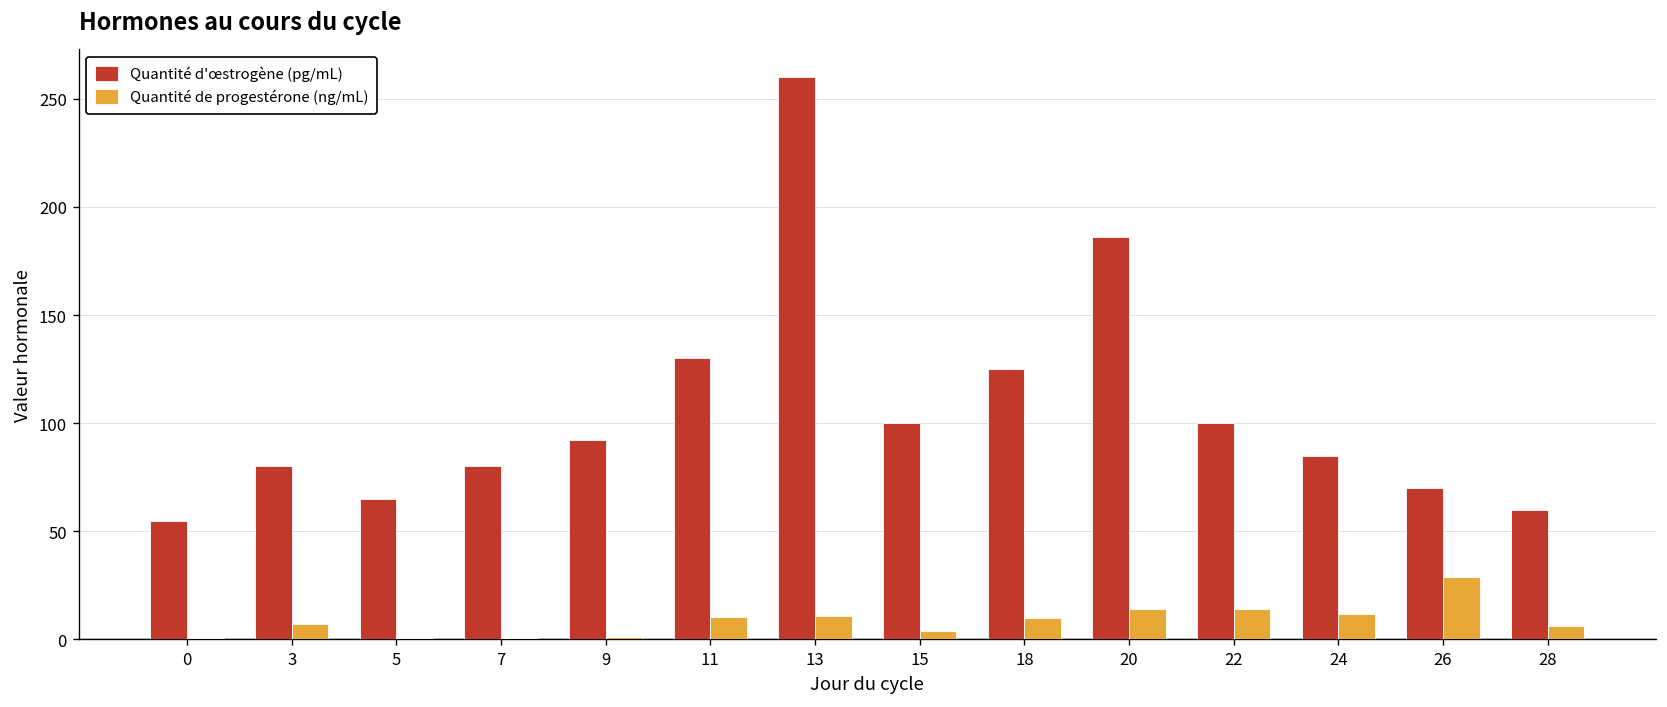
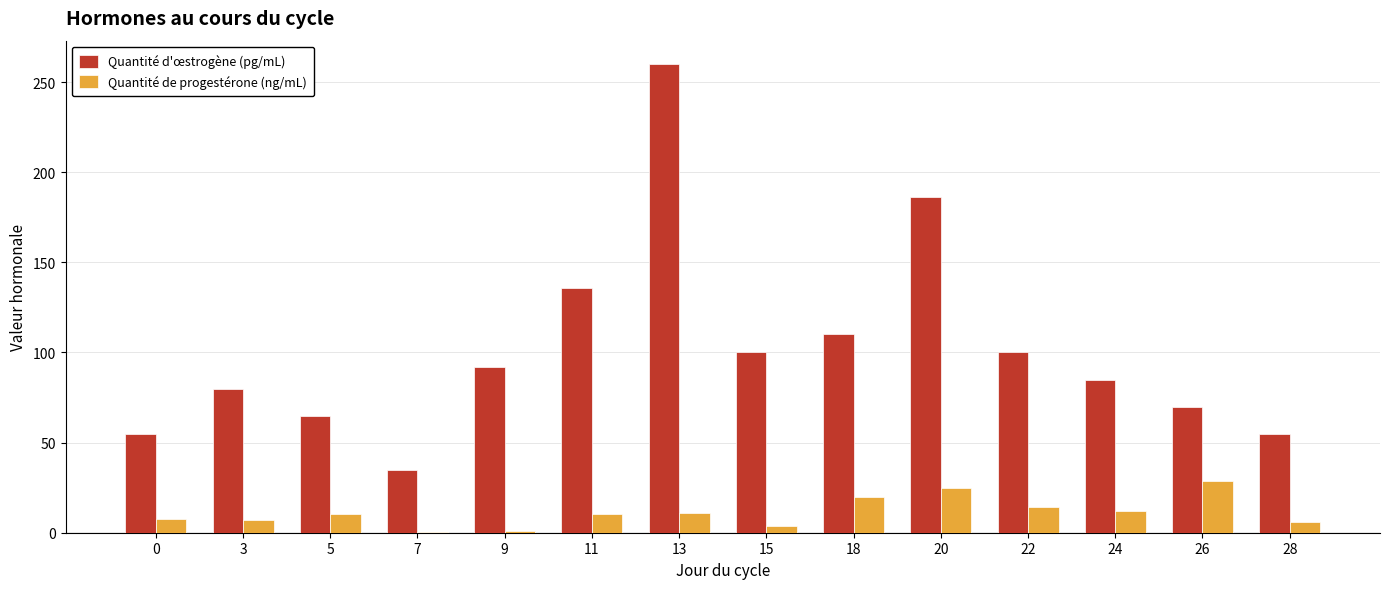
Quantité de progestérone (ng/mL), 0: 1 -> 8
Quantité de progestérone (ng/mL), 5: 1 -> 10
Quantité d'œstrogène (pg/mL), 7: 80 -> 35
Quantité d'œstrogène (pg/mL), 11: 130 -> 136
Quantité d'œstrogène (pg/mL), 18: 125 -> 110
Quantité de progestérone (ng/mL), 18: 10 -> 20
Quantité de progestérone (ng/mL), 20: 14 -> 25
Quantité d'œstrogène (pg/mL), 28: 60 -> 55
